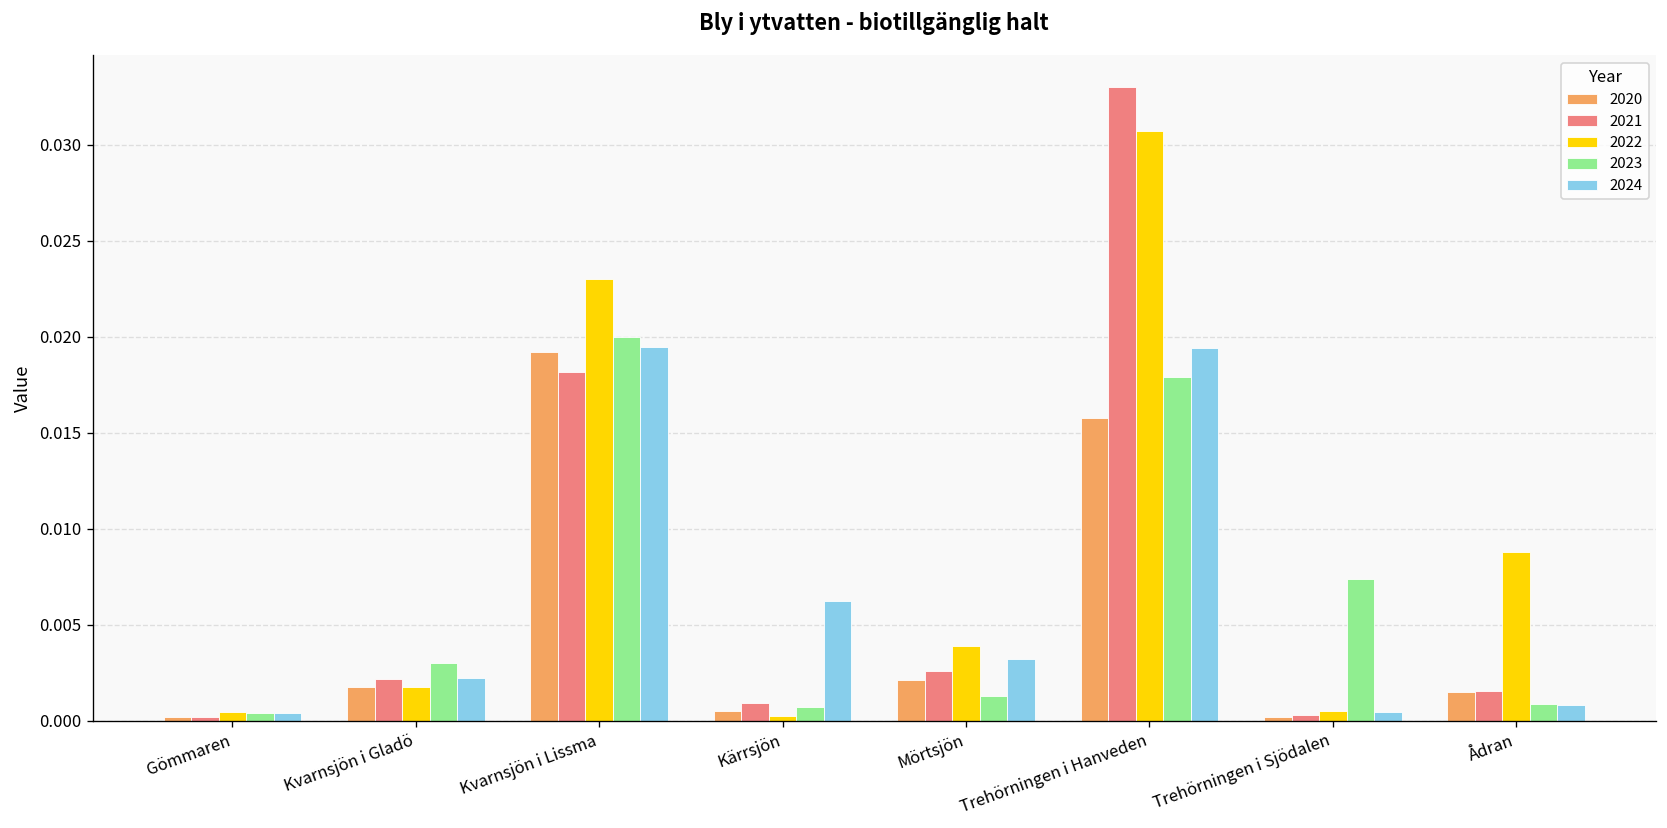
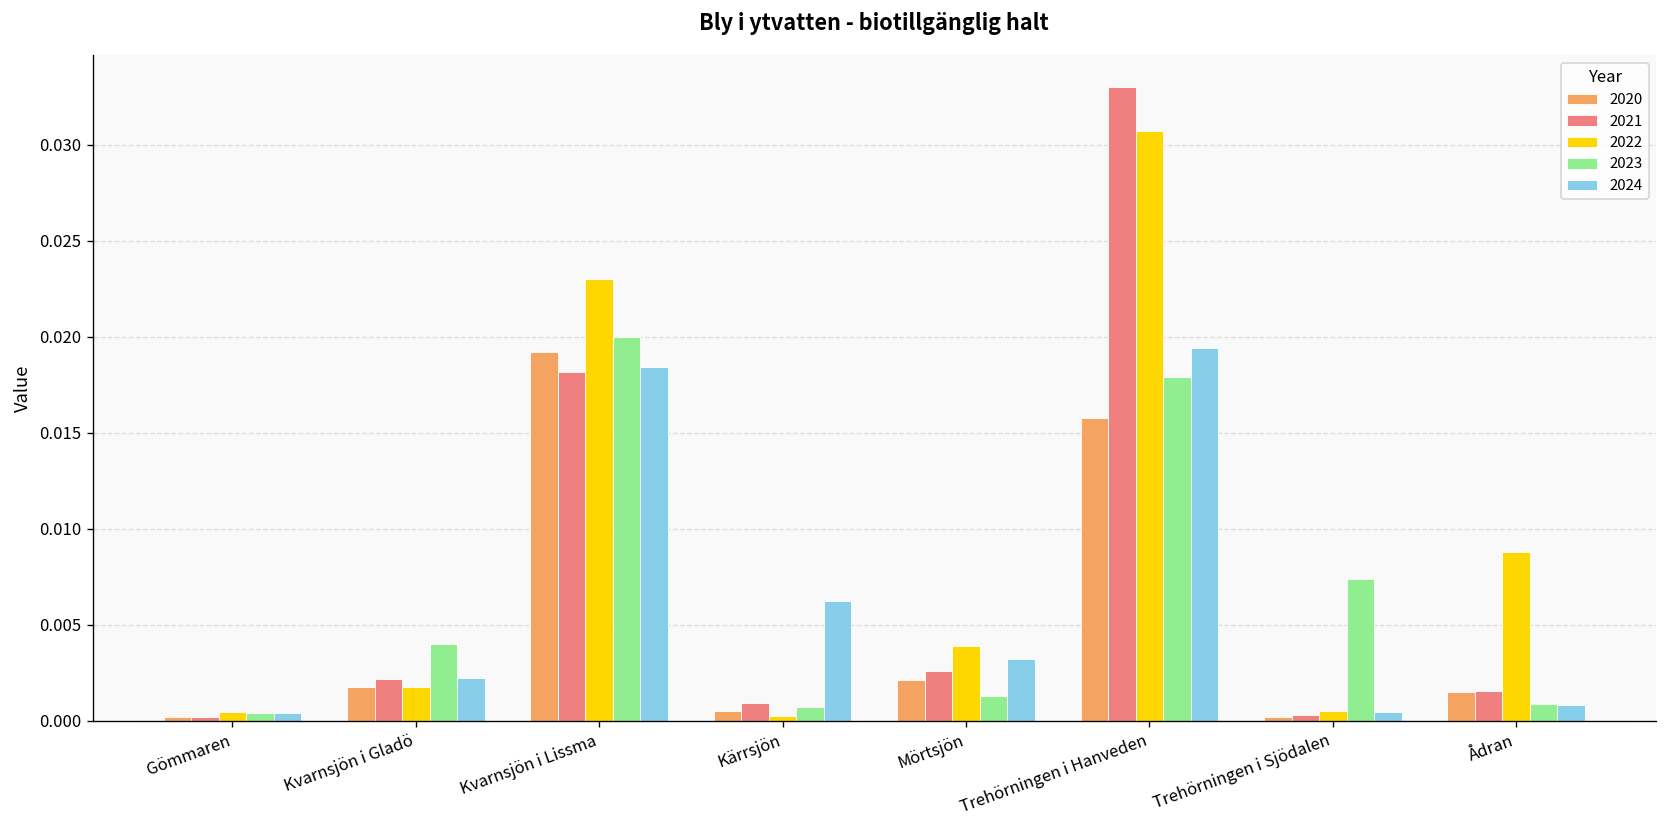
2023, Kvarnsjön i Gladö: 0.003 -> 0.004
2024, Kvarnsjön i Lissma: 0.0195 -> 0.0184
